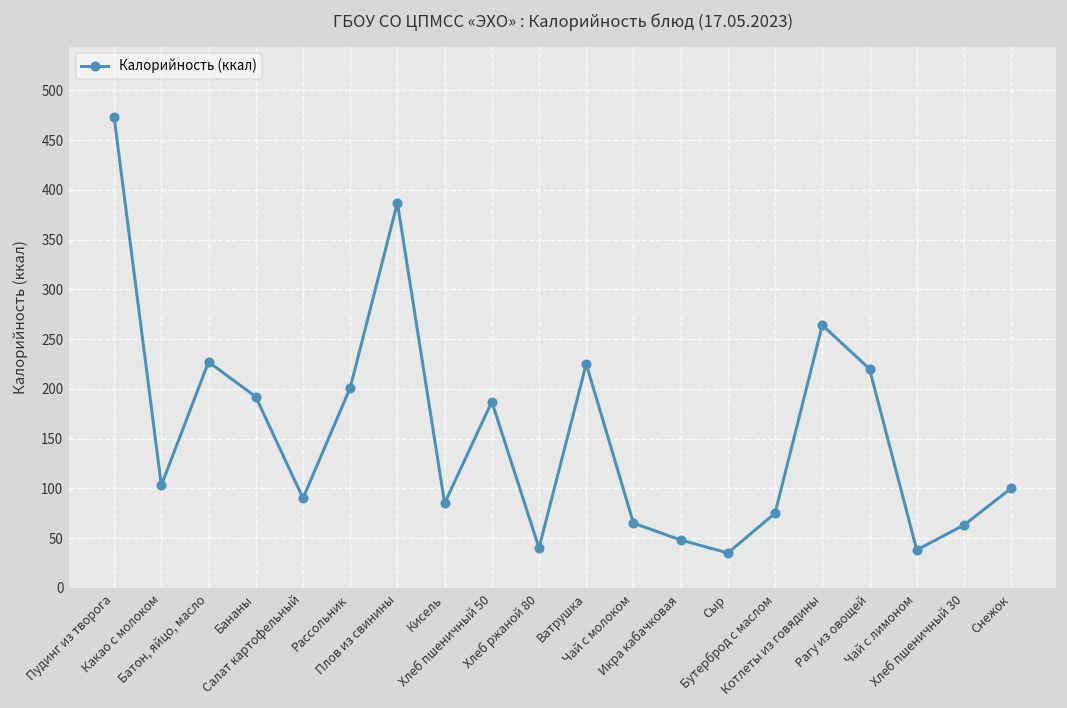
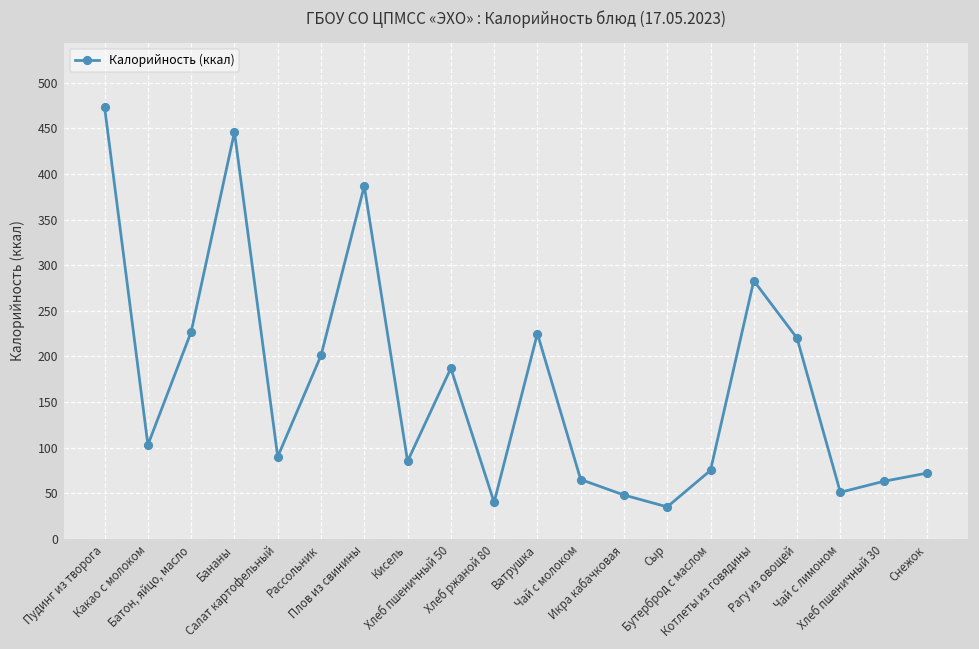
Бананы: 190 -> 450
Котлеты из говядины: 260 -> 280
Чай с лимоном: 40 -> 50
Снежок: 100 -> 70
